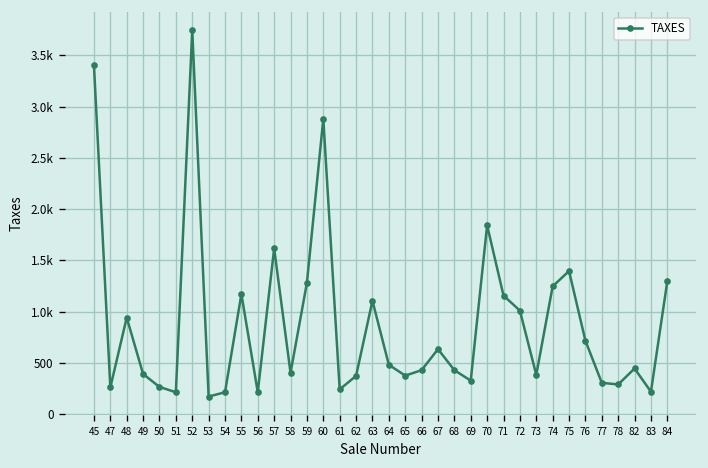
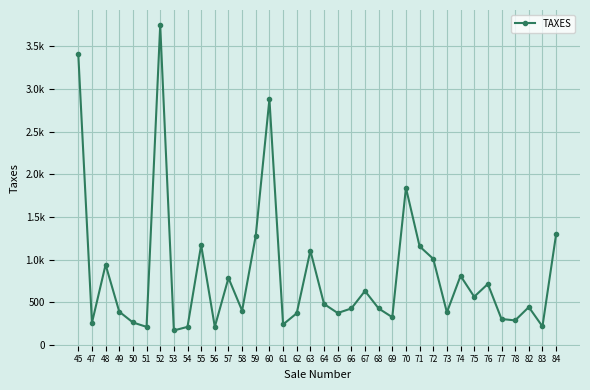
57: 1600 -> 800
74: 1200 -> 800
75: 1400 -> 600
